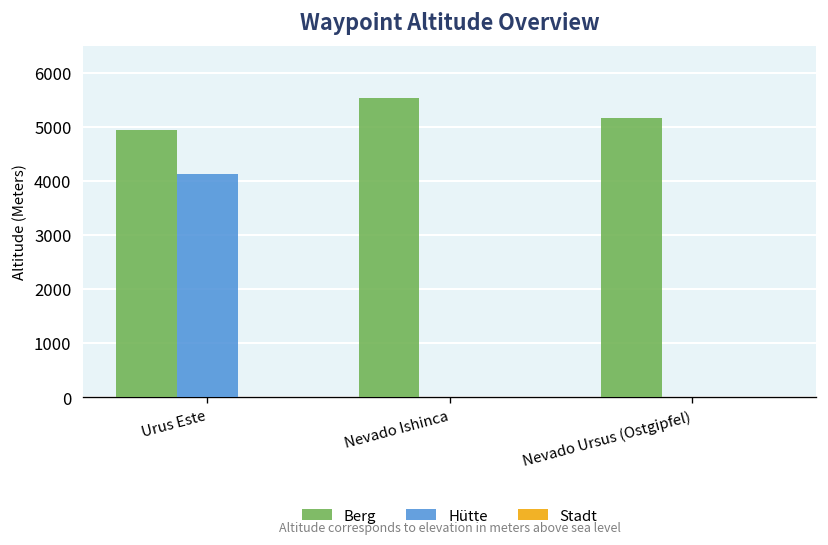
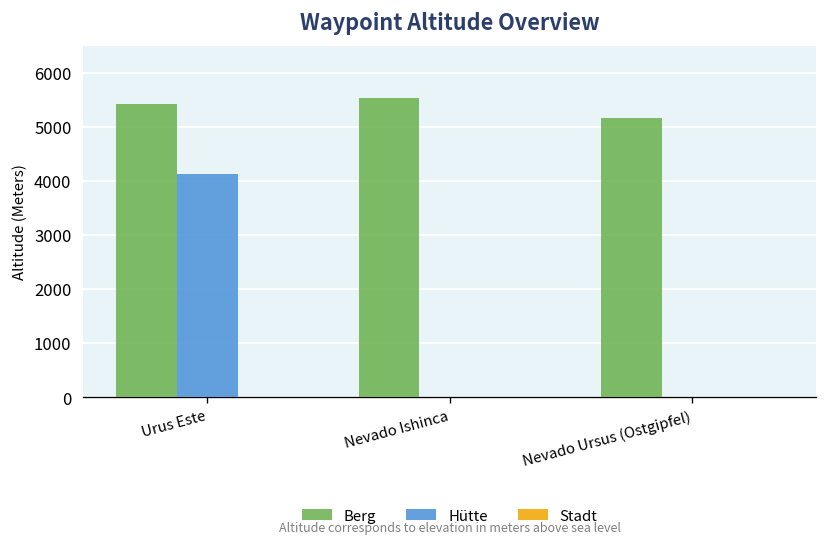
Berg, Urus Este: 4900 -> 5400
